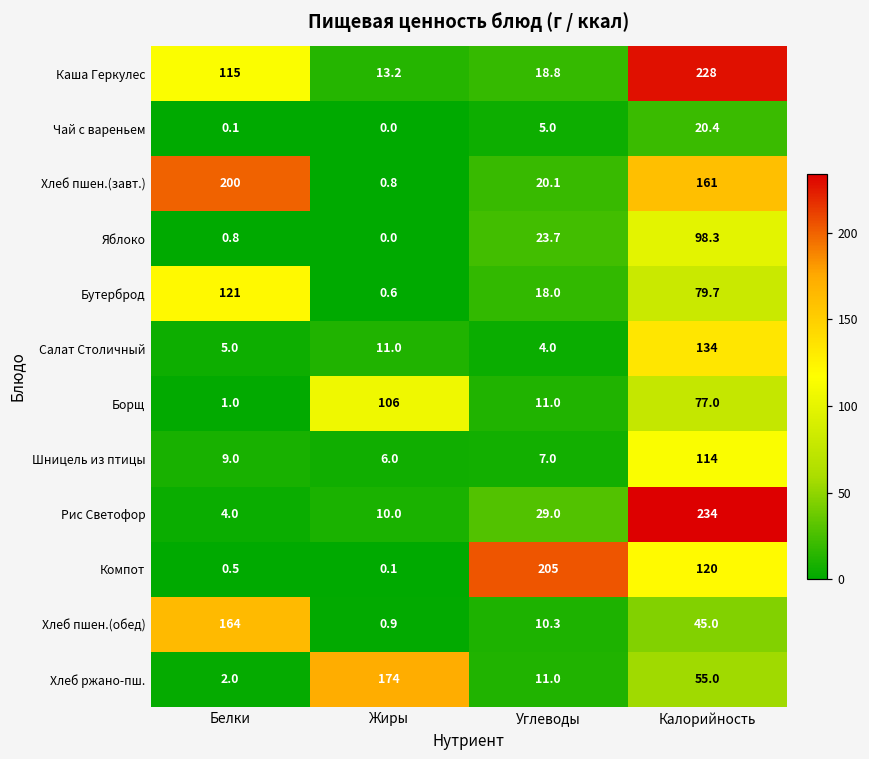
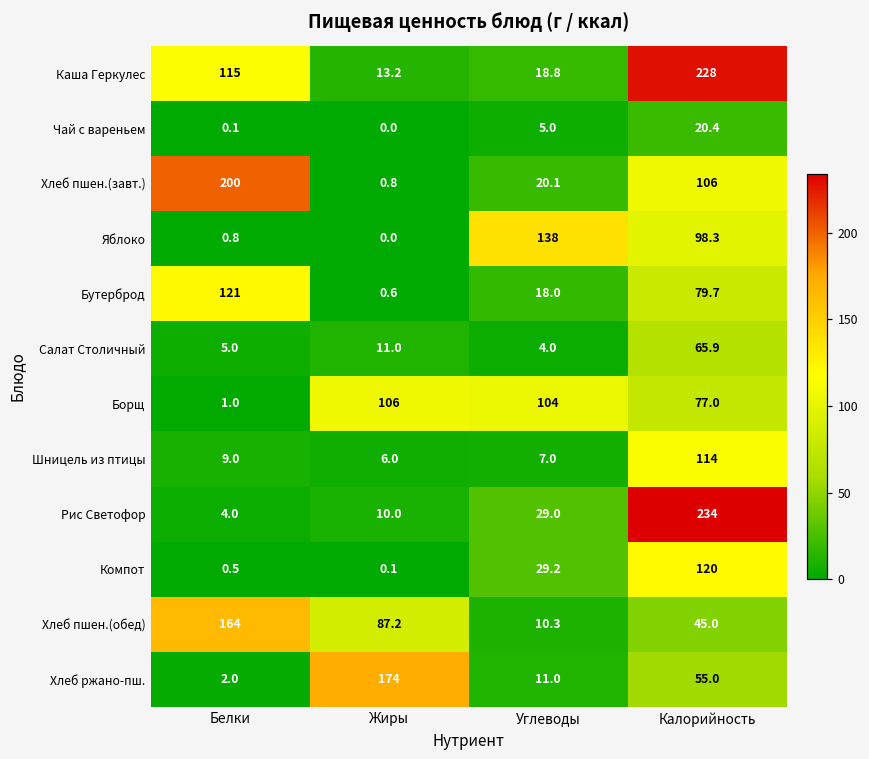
Хлеб пшен.(завт.), Калорийность: 161 -> 106
Яблоко, Углеводы: 23.7 -> 138
Салат Столичный, Калорийность: 134 -> 65.9
Борщ, Углеводы: 11.0 -> 104
Компот, Углеводы: 205 -> 29.2
Хлеб пшен.(обед), Жиры: 0.9 -> 87.2
